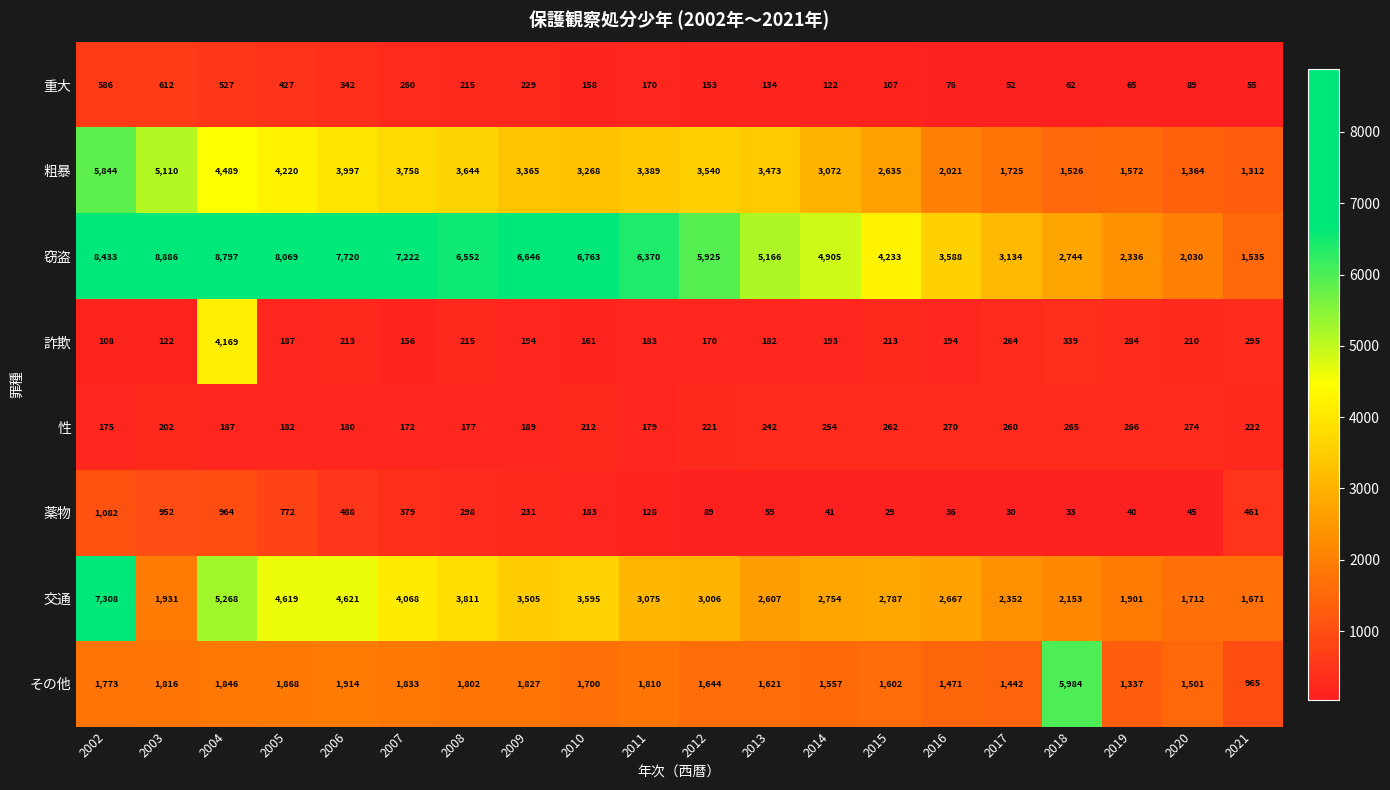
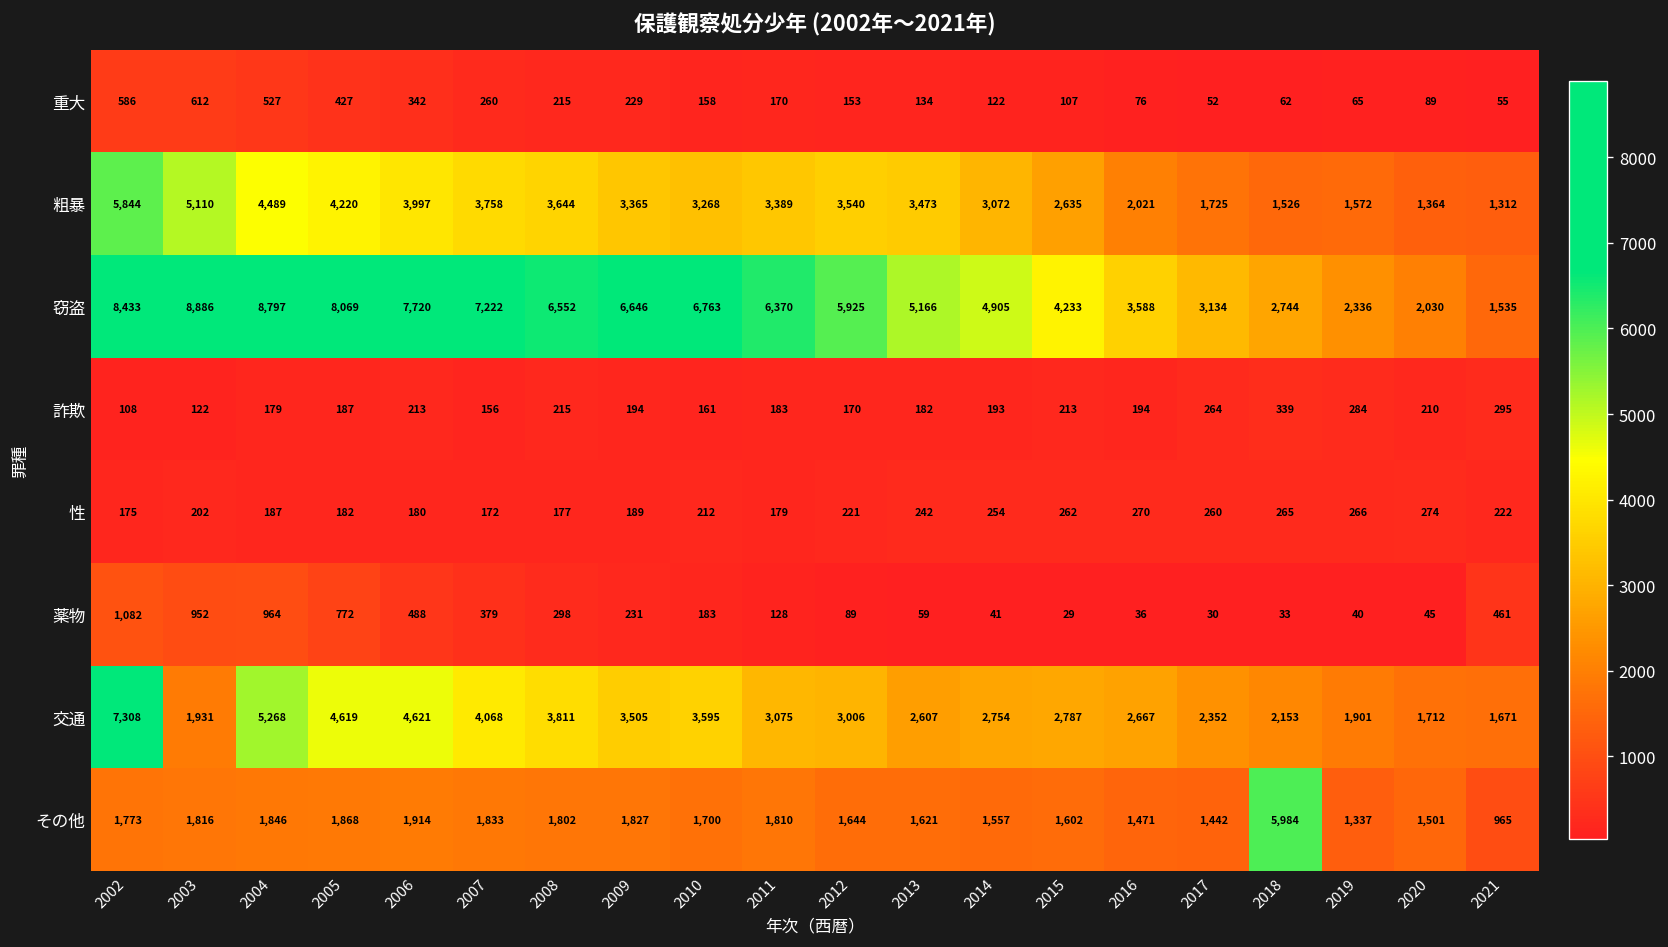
詐欺, 2004: 4,169 -> 179
